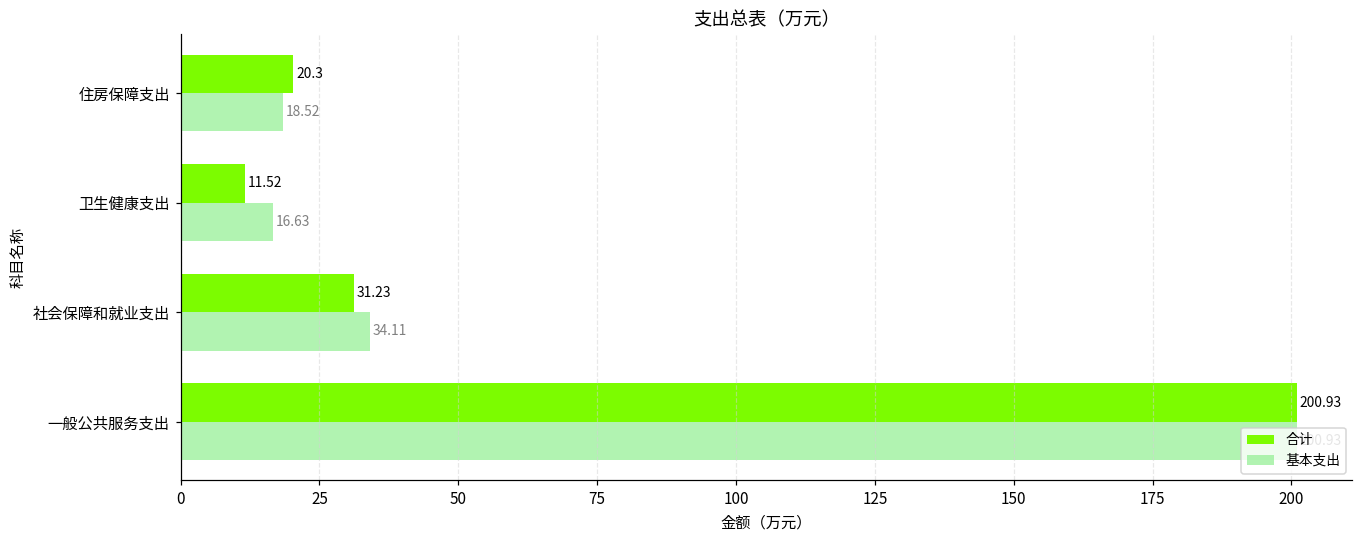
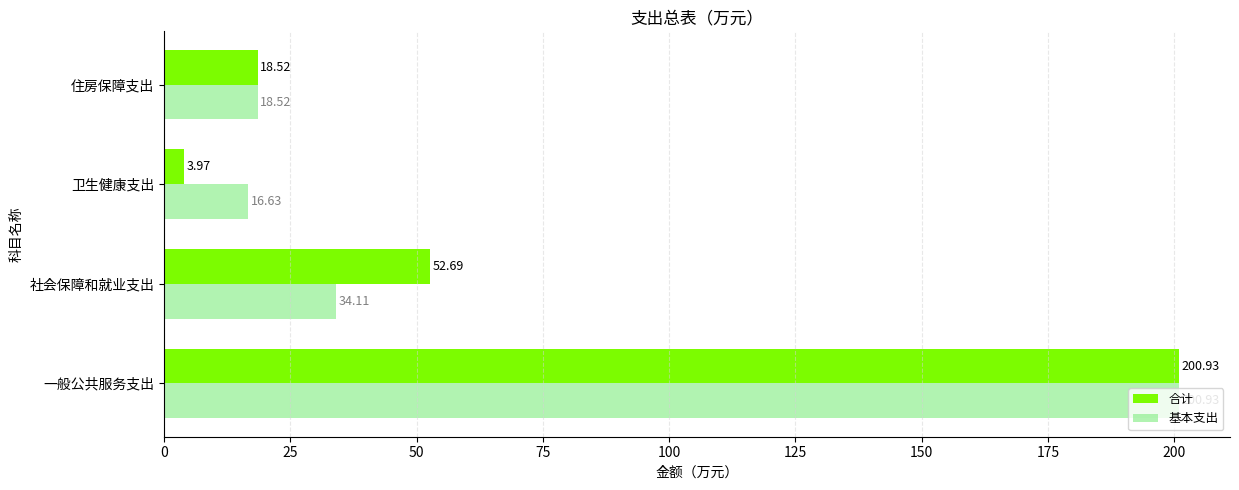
合计, 住房保障支出: 20.3 -> 18.52
合计, 卫生健康支出: 11.52 -> 3.97
合计, 社会保障和就业支出: 31.23 -> 52.69
